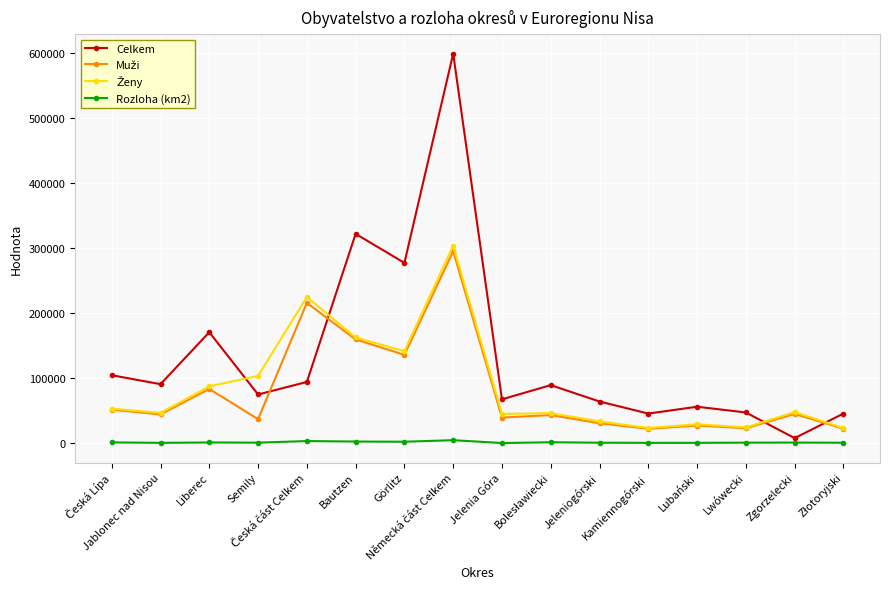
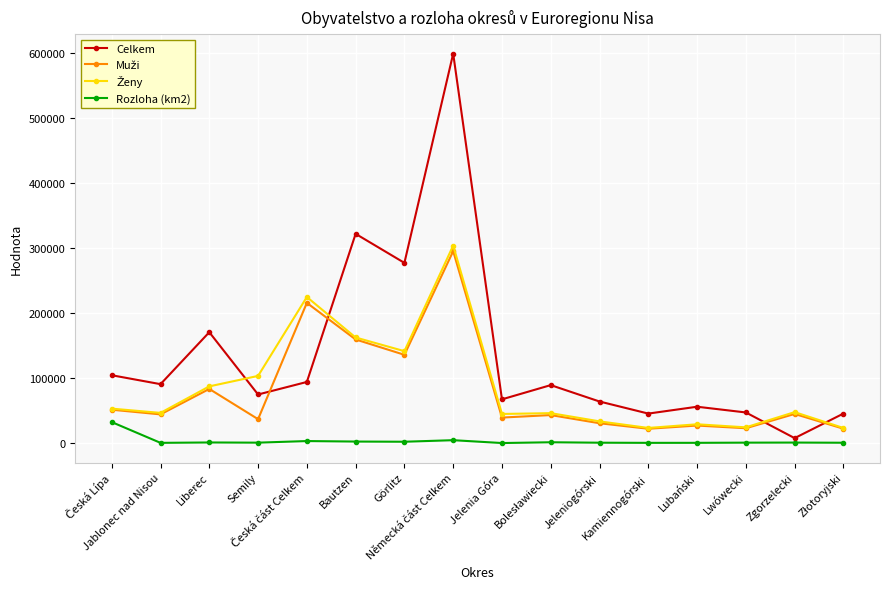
Rozloha (km2), Česká Lípa: 0 -> 30000
